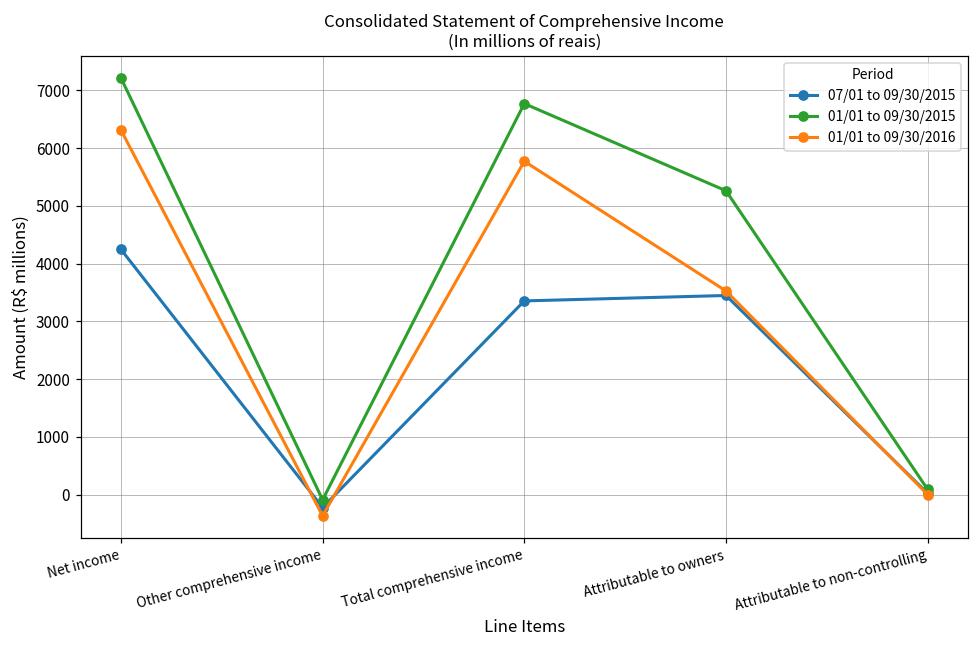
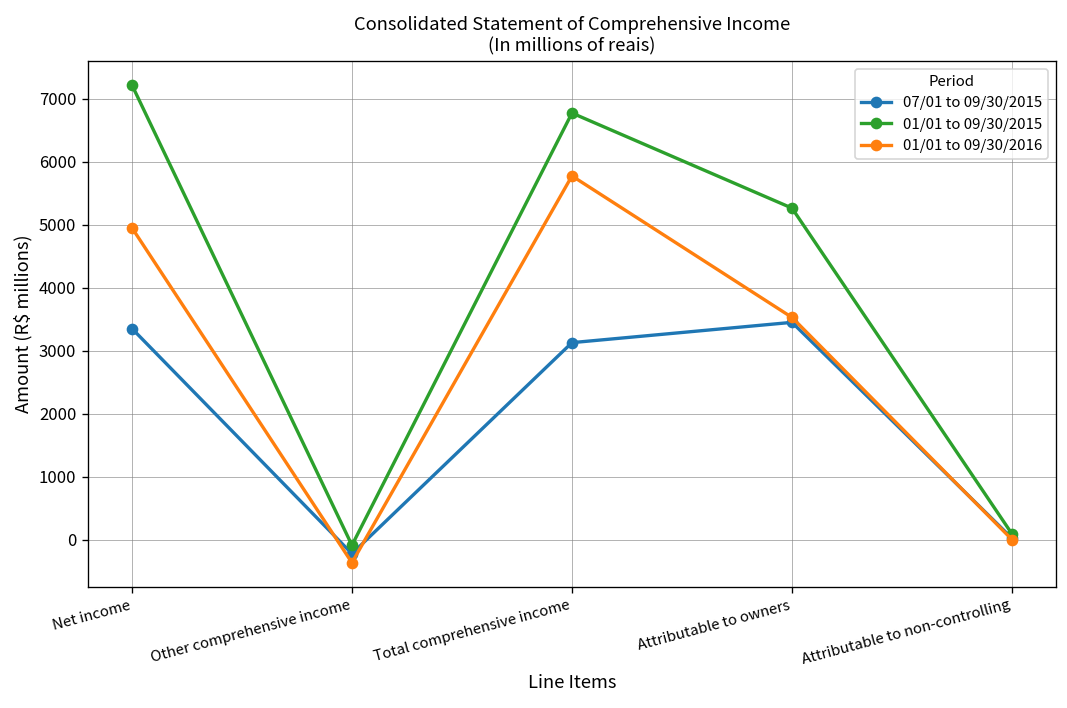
07/01 to 09/30/2015, Net income: 4200 -> 3400
01/01 to 09/30/2016, Net income: 6300 -> 4900
07/01 to 09/30/2015, Total comprehensive income: 3400 -> 3100
